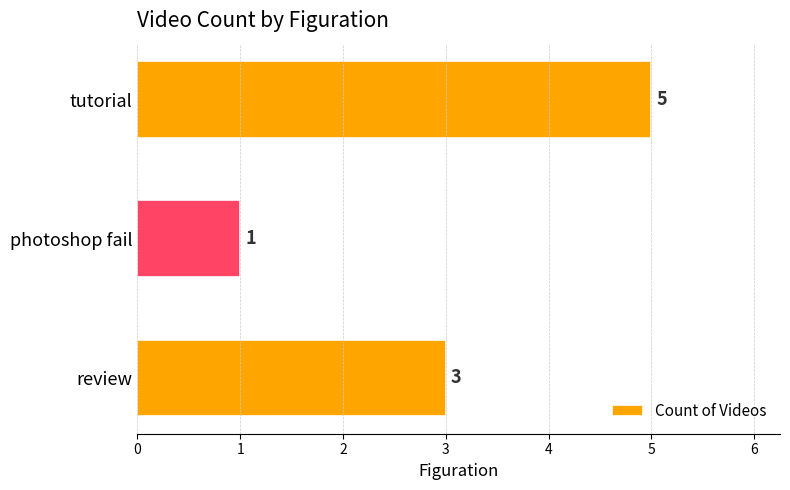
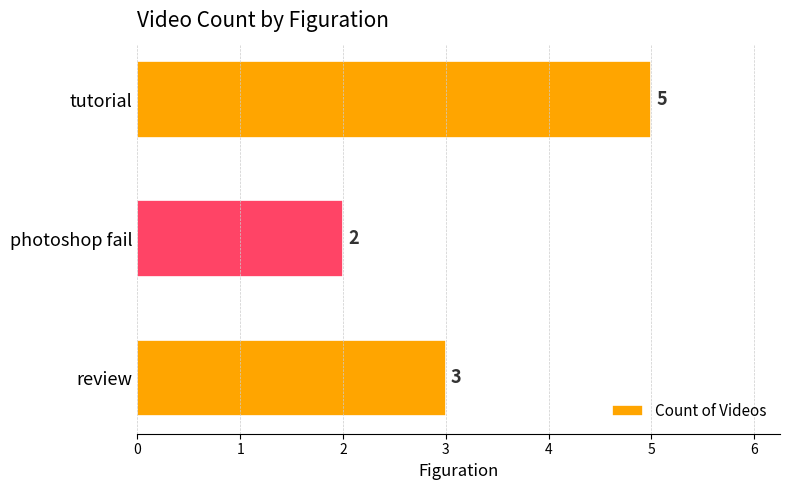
photoshop fail: 1 -> 2
